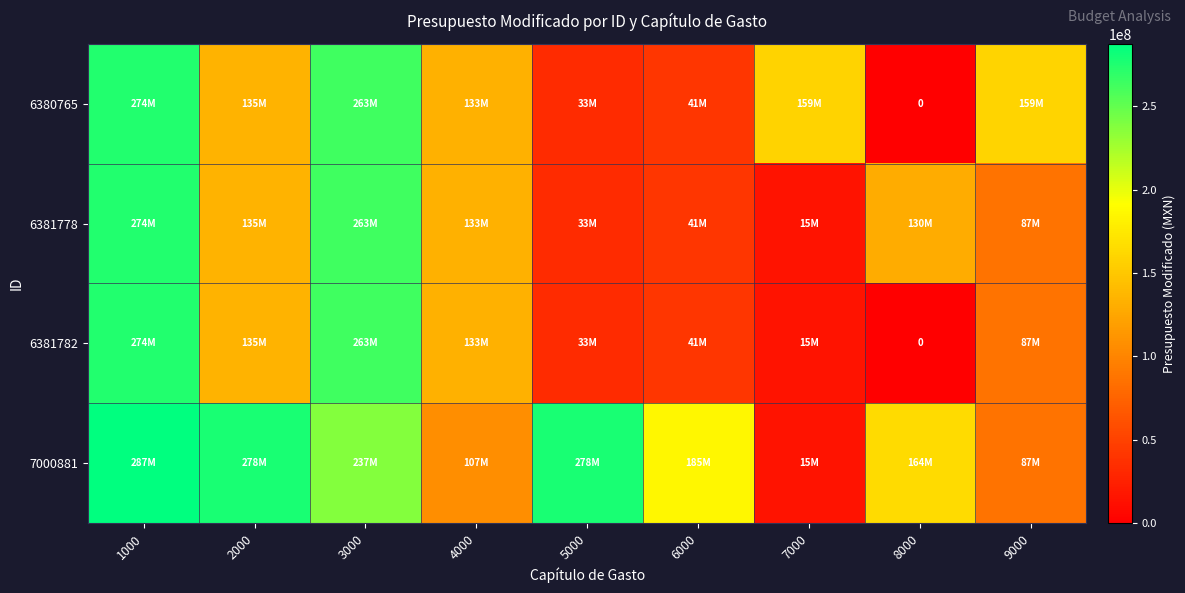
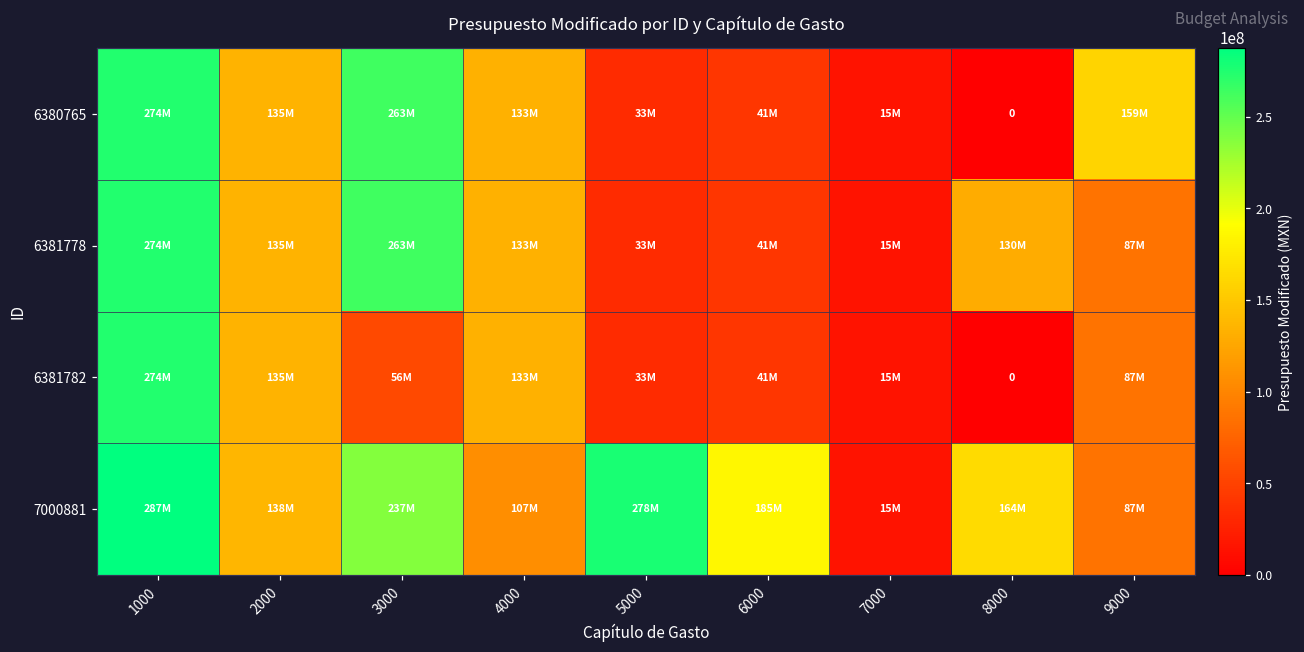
6380765, 7000: 159M -> 15M
6381782, 3000: 263M -> 56M
7000881, 2000: 278M -> 138M
